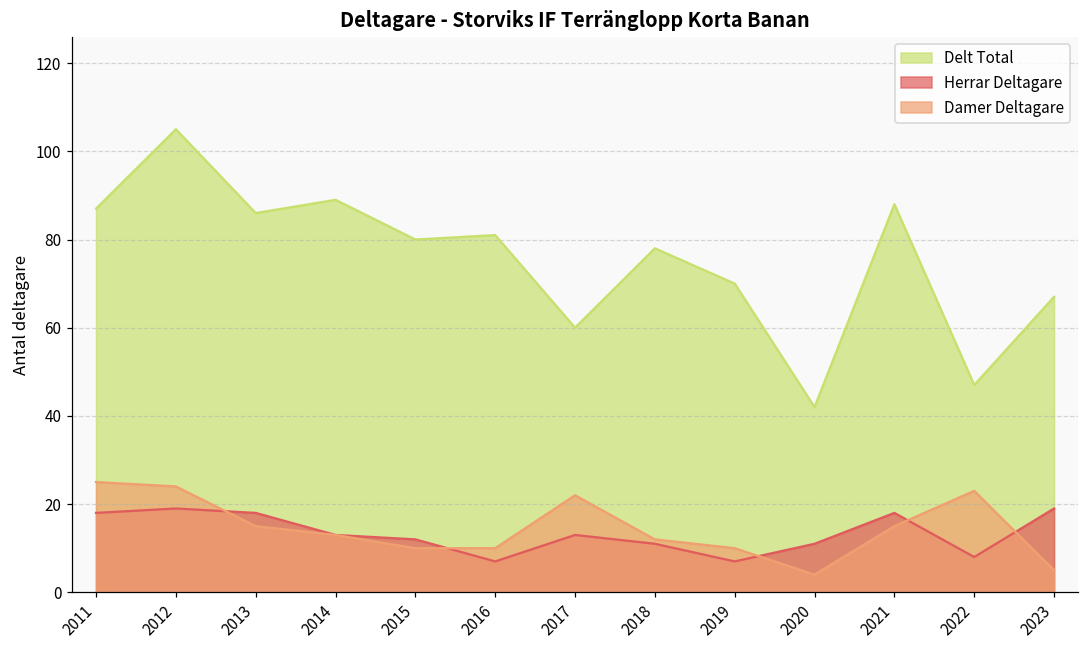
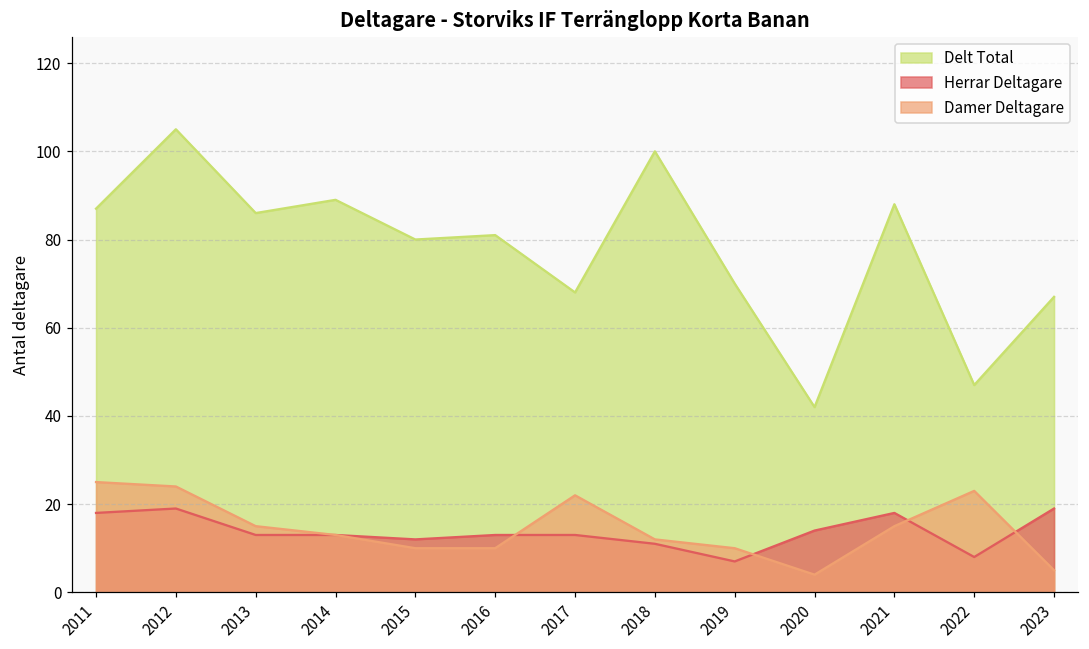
Herrar Deltagare, 2013: 18 -> 13
Herrar Deltagare, 2016: 7 -> 13
Delt Total, 2017: 60 -> 68
Delt Total, 2018: 78 -> 100
Herrar Deltagare, 2020: 11 -> 14
